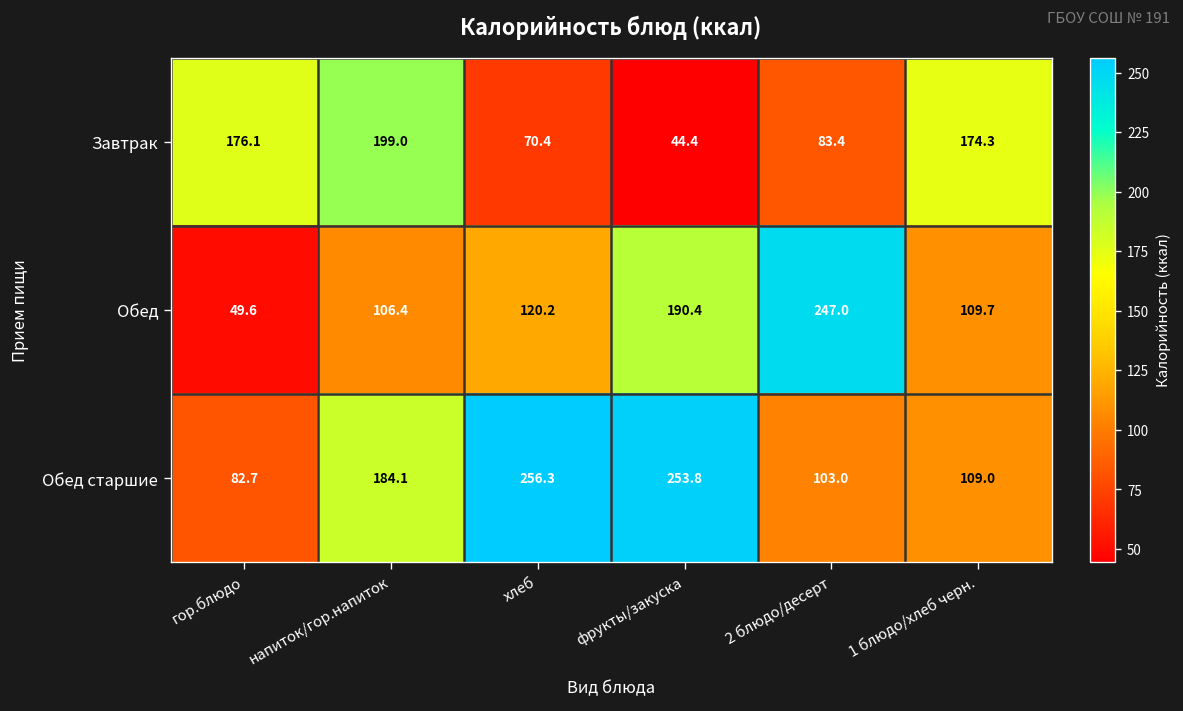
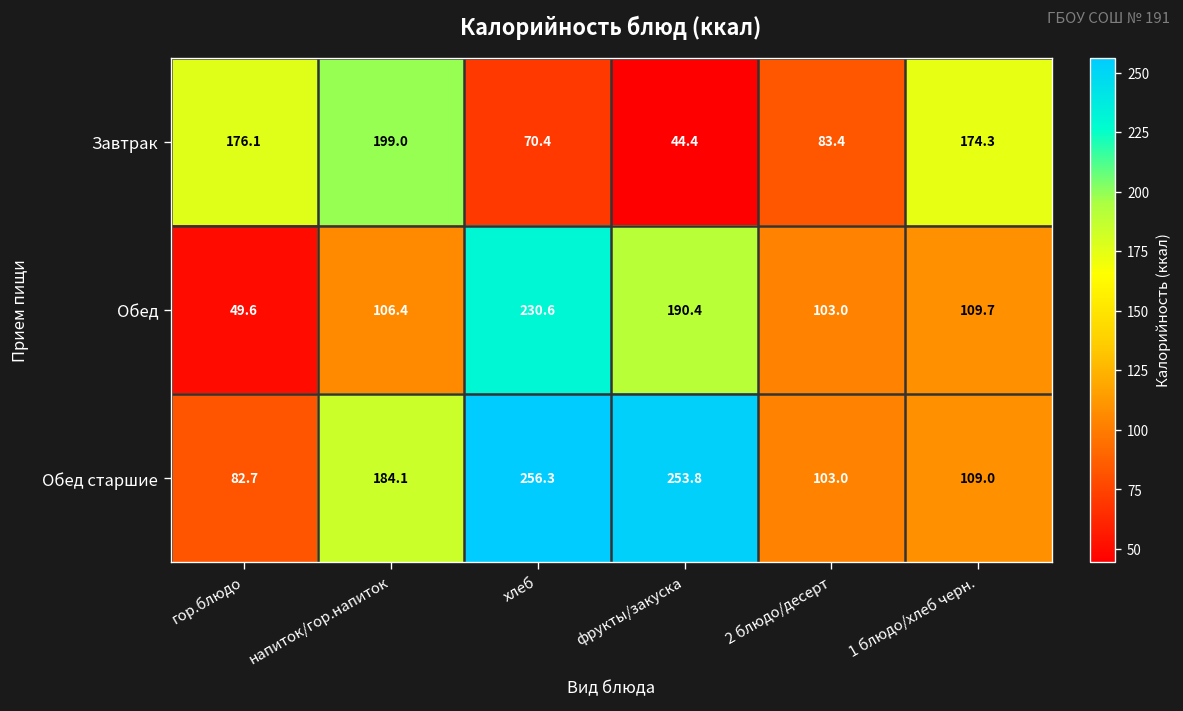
Обед, хлеб: 120.2 -> 230.6
Обед, 2 блюдо/десерт: 247.0 -> 103.0
